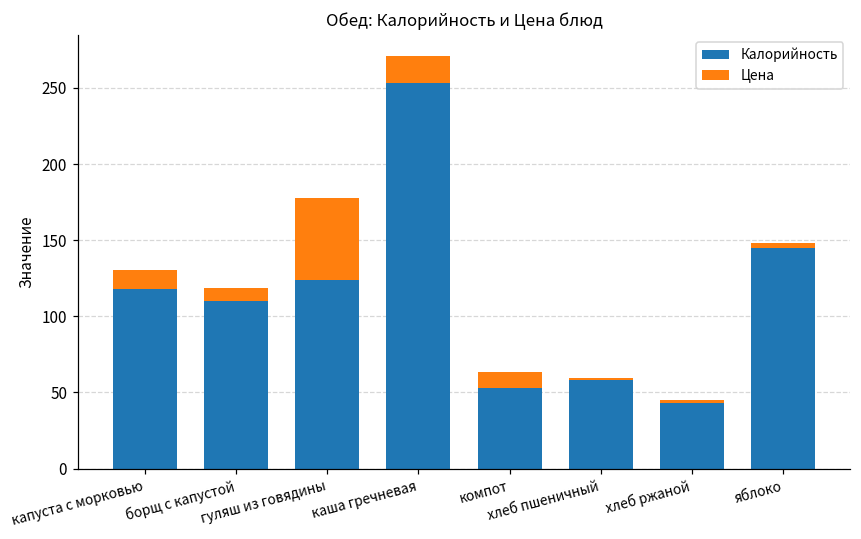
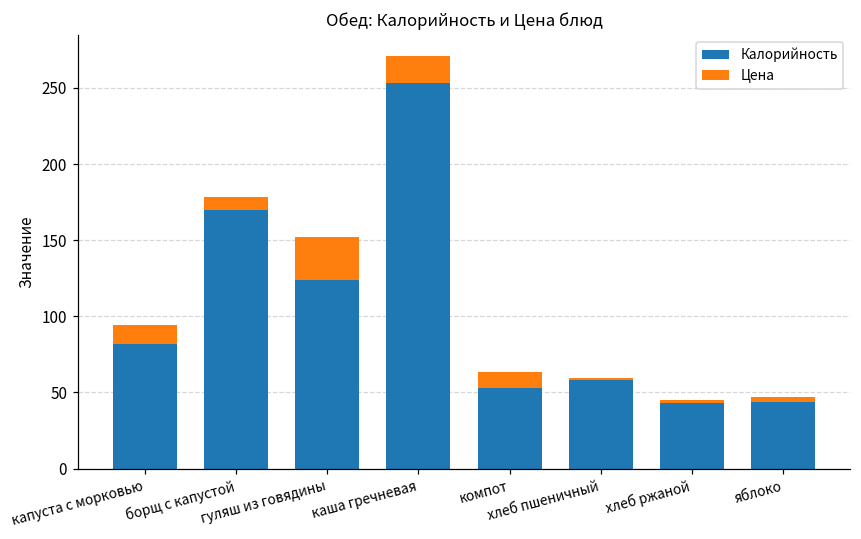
Калорийность, капуста с морковью: 118 -> 82
Калорийность, борщ с капустой: 110 -> 170
Цена, гуляш из говядины: 54 -> 28
Калорийность, яблоко: 145 -> 44
